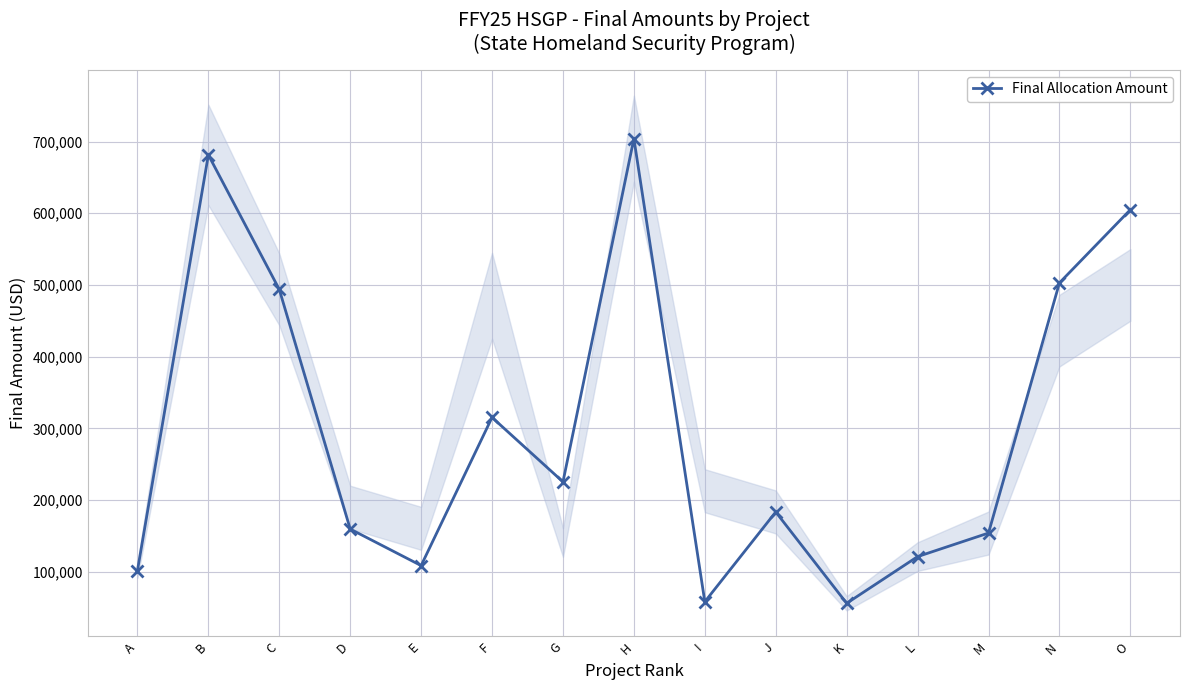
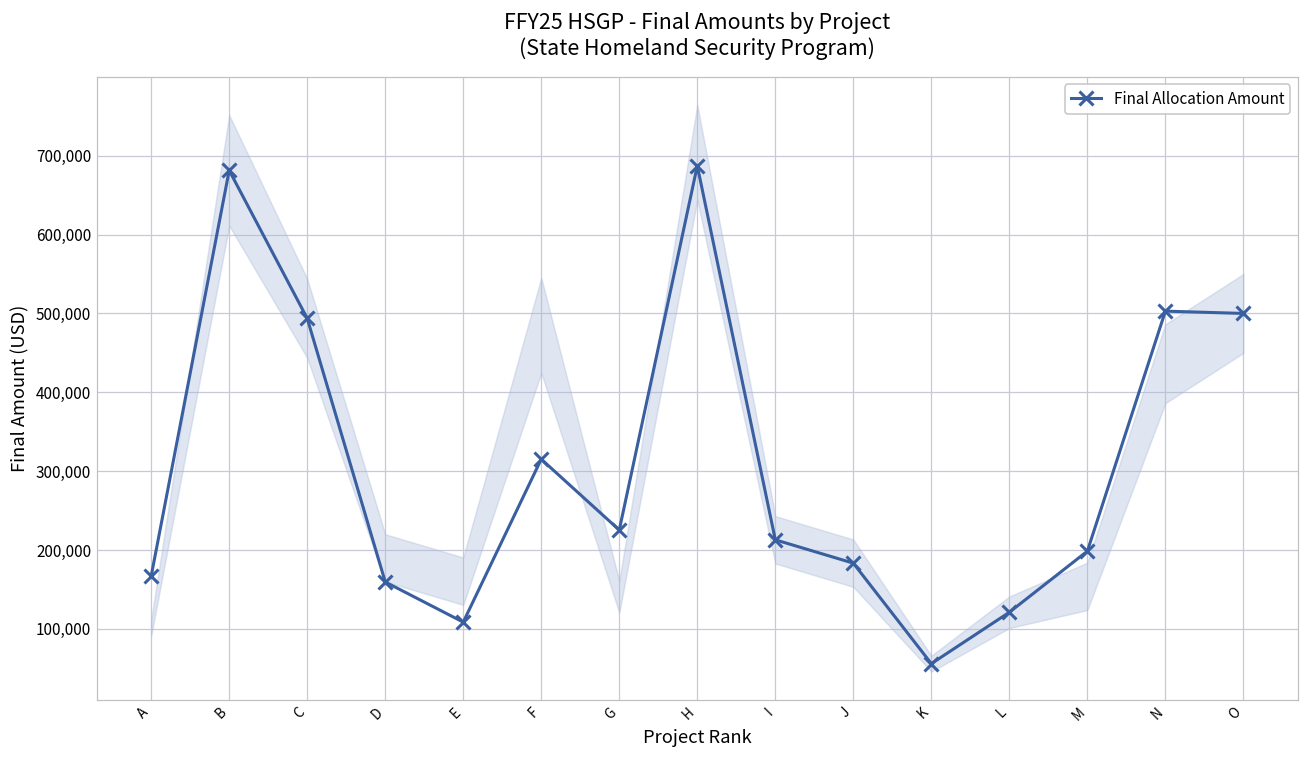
Final Allocation Amount, A: 100,000 -> 170,000
Final Allocation Amount, H: 700,000 -> 690,000
Final Allocation Amount, I: 60,000 -> 210,000
Final Allocation Amount, M: 150,000 -> 200,000
Final Allocation Amount, O: 600,000 -> 500,000
